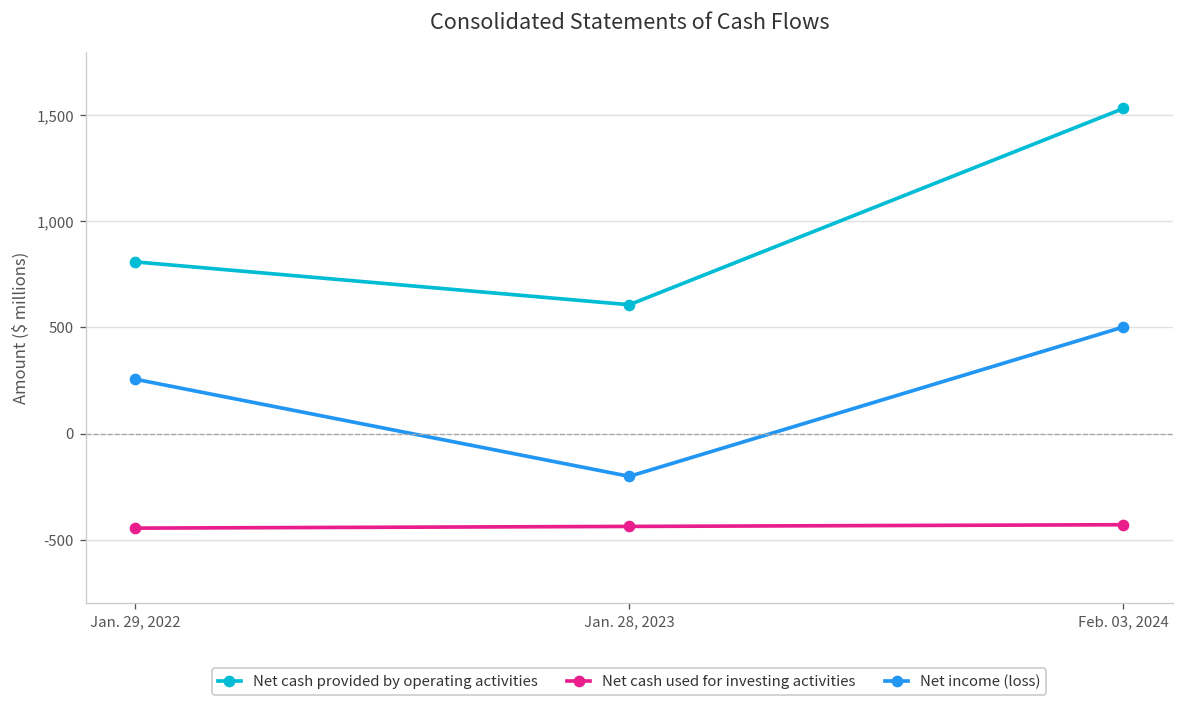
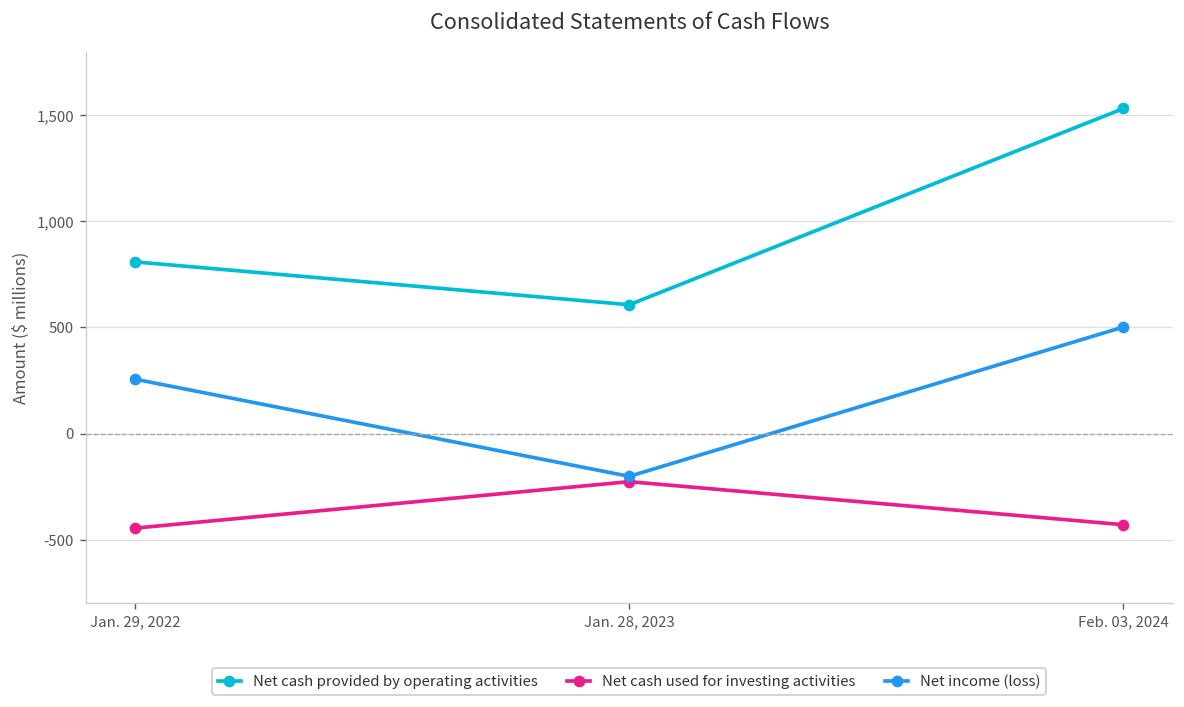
Net cash used for investing activities, Jan. 28, 2023: -440 -> -230
